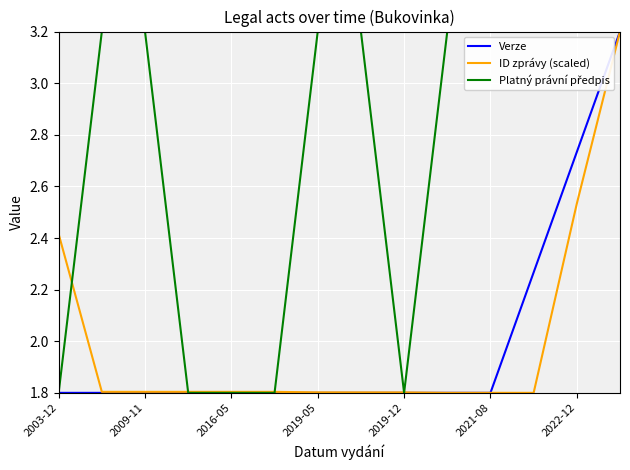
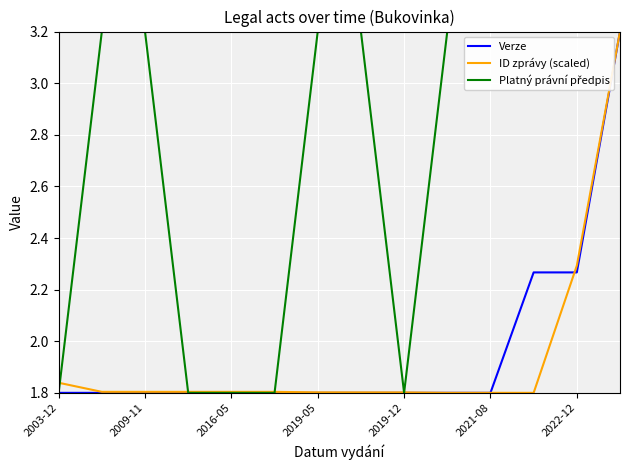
ID zprávy (scaled), 2003-12: 2.42 -> 1.84
Verze, 2022-12: 2.73 -> 2.27
ID zprávy (scaled), 2022-12: 2.53 -> 2.29
